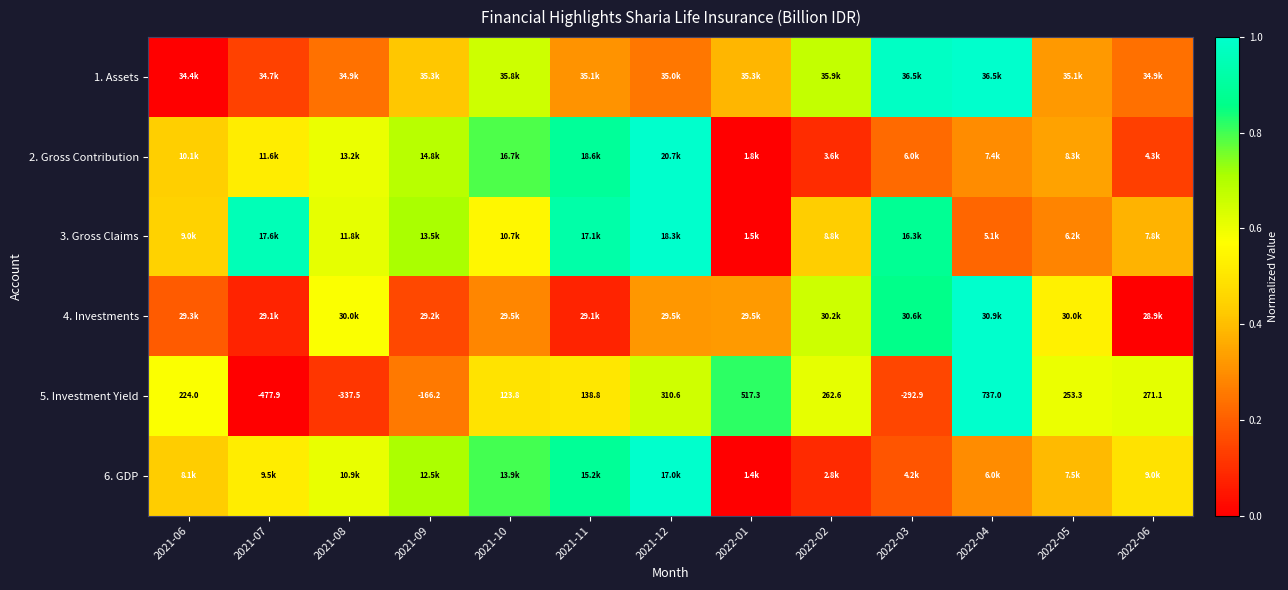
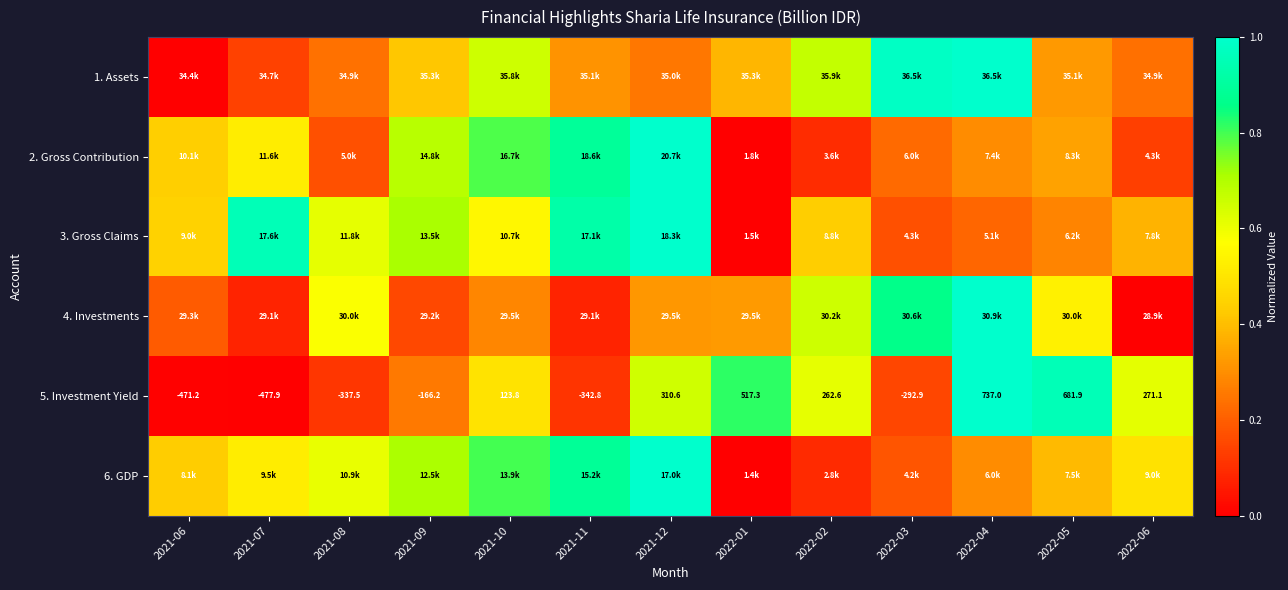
2. Gross Contribution, 2021-08: 13.2k -> 5.0k
3. Gross Claims, 2022-03: 16.3k -> 4.3k
5. Investment Yield, 2021-06: 224.0 -> -471.2
5. Investment Yield, 2021-11: 138.8 -> -342.8
5. Investment Yield, 2022-05: 253.3 -> 681.9
